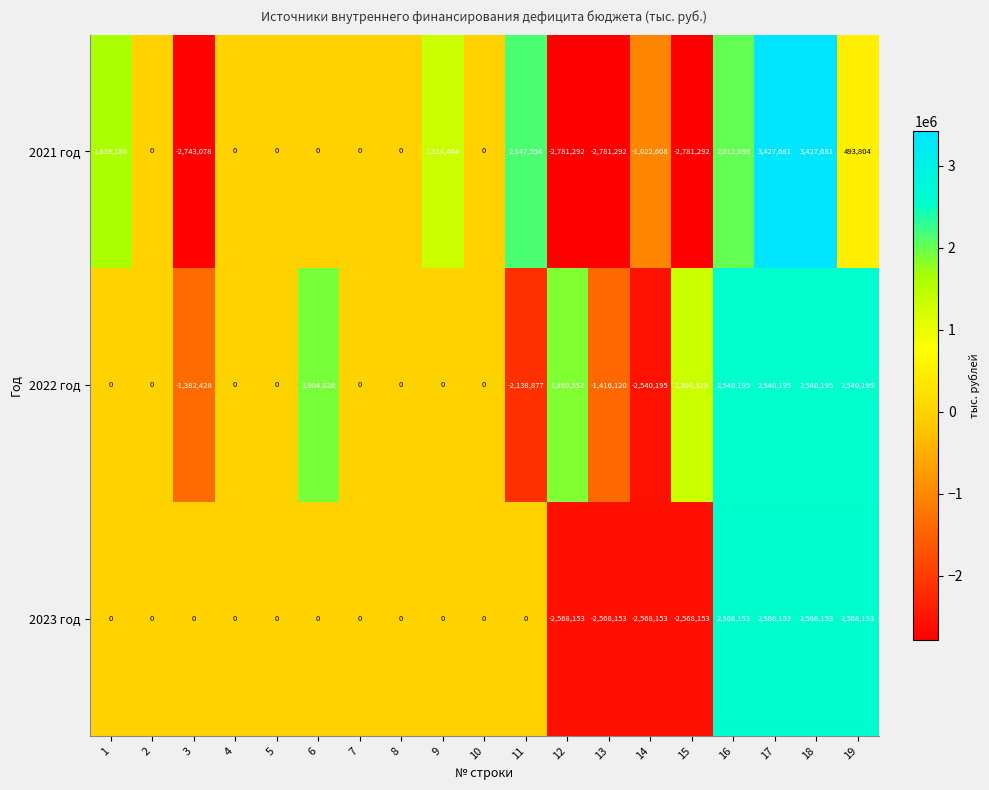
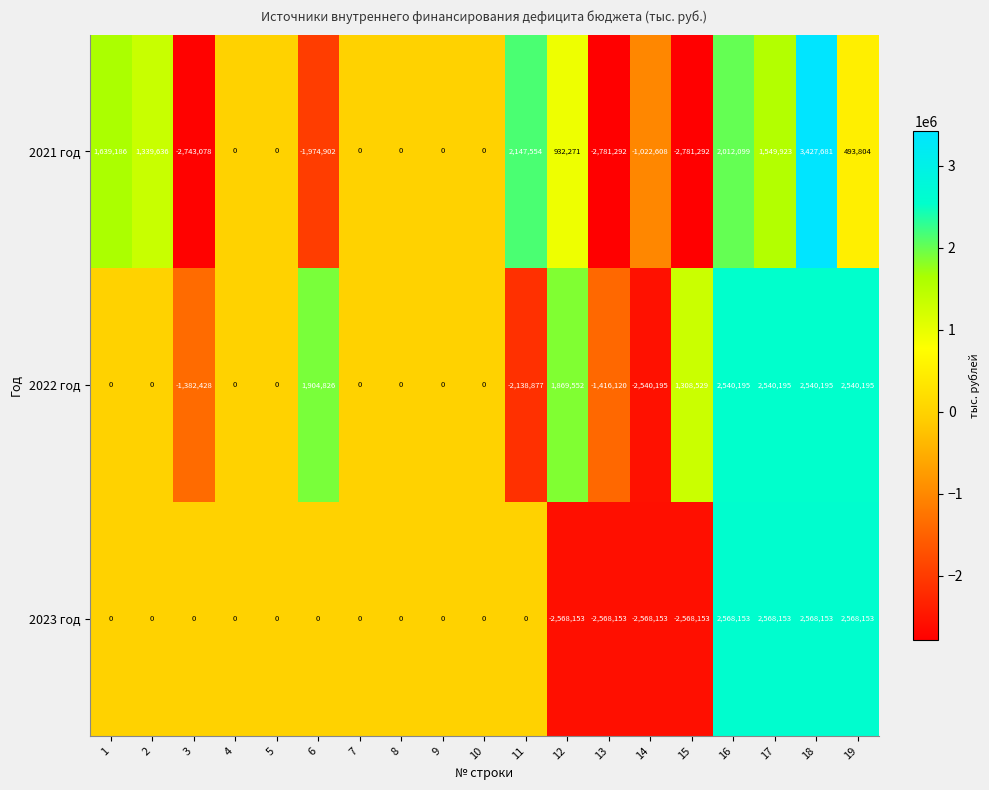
2021 год, 2: 0 -> 1,339,636
2021 год, 6: 0 -> -1,974,902
2021 год, 9: 1,314,404 -> 0
2021 год, 12: -2,781,292 -> 932,271
2021 год, 17: 3,427,681 -> 1,549,923
